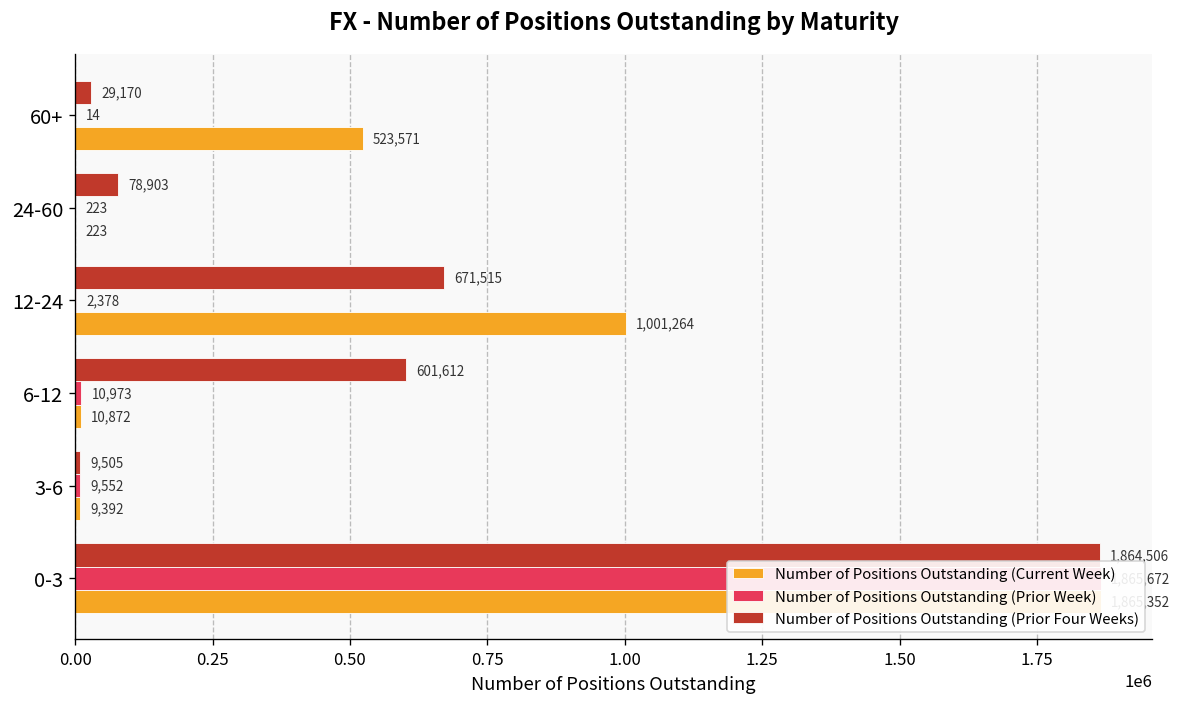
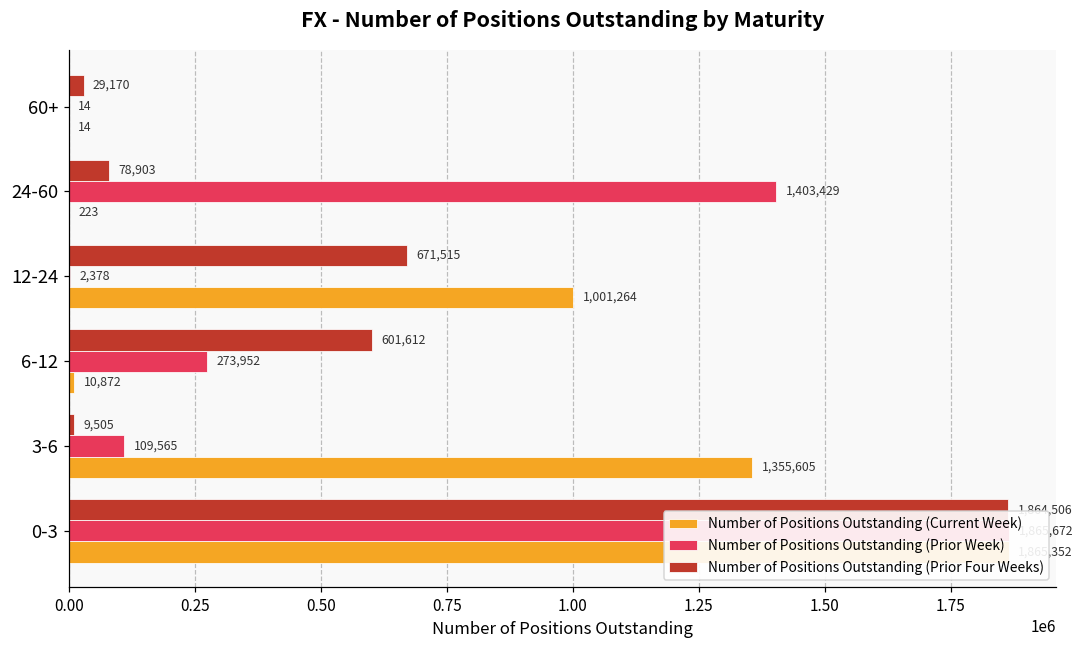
Number of Positions Outstanding (Current Week), 60+: 523,571 -> 14
Number of Positions Outstanding (Prior Week), 24-60: 223 -> 1,403,429
Number of Positions Outstanding (Prior Week), 6-12: 10,973 -> 273,952
Number of Positions Outstanding (Prior Week), 3-6: 9,552 -> 109,565
Number of Positions Outstanding (Current Week), 3-6: 9,392 -> 1,355,605
